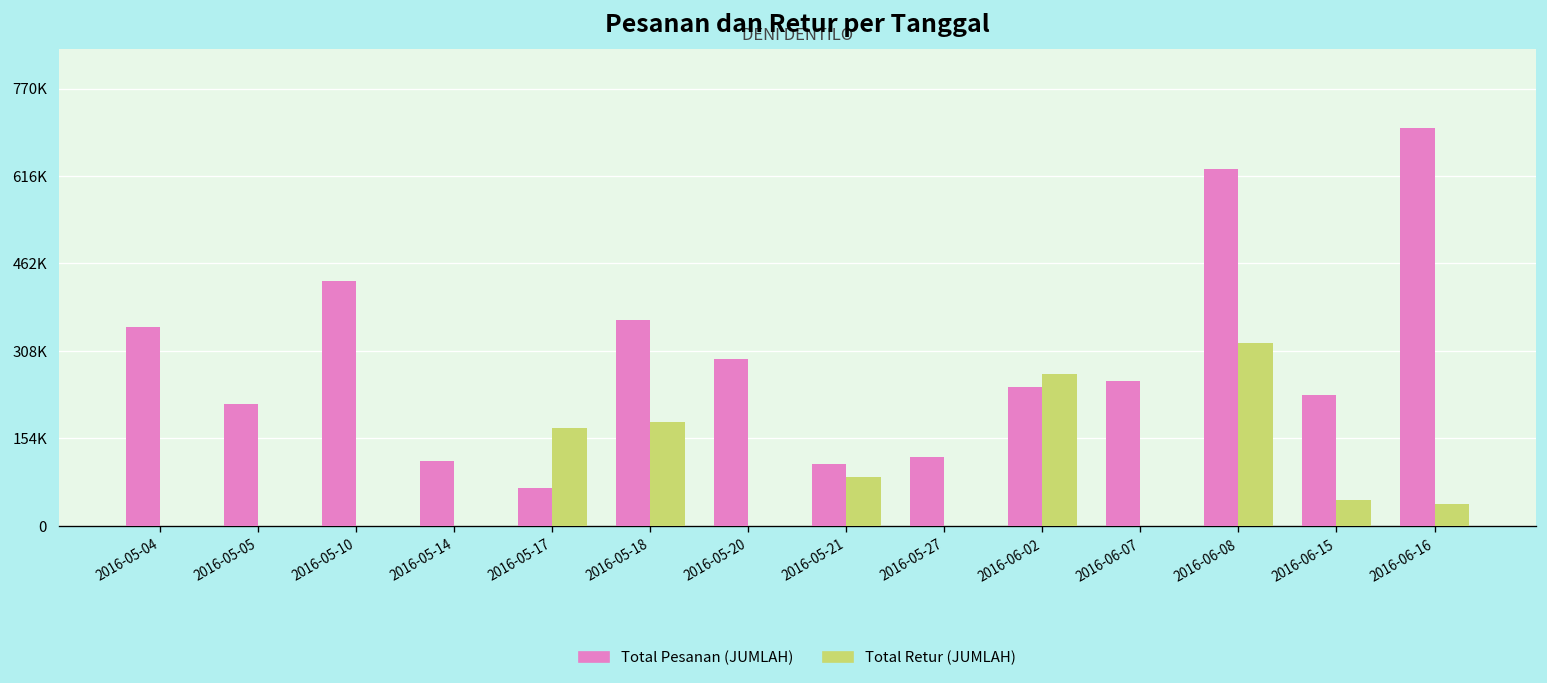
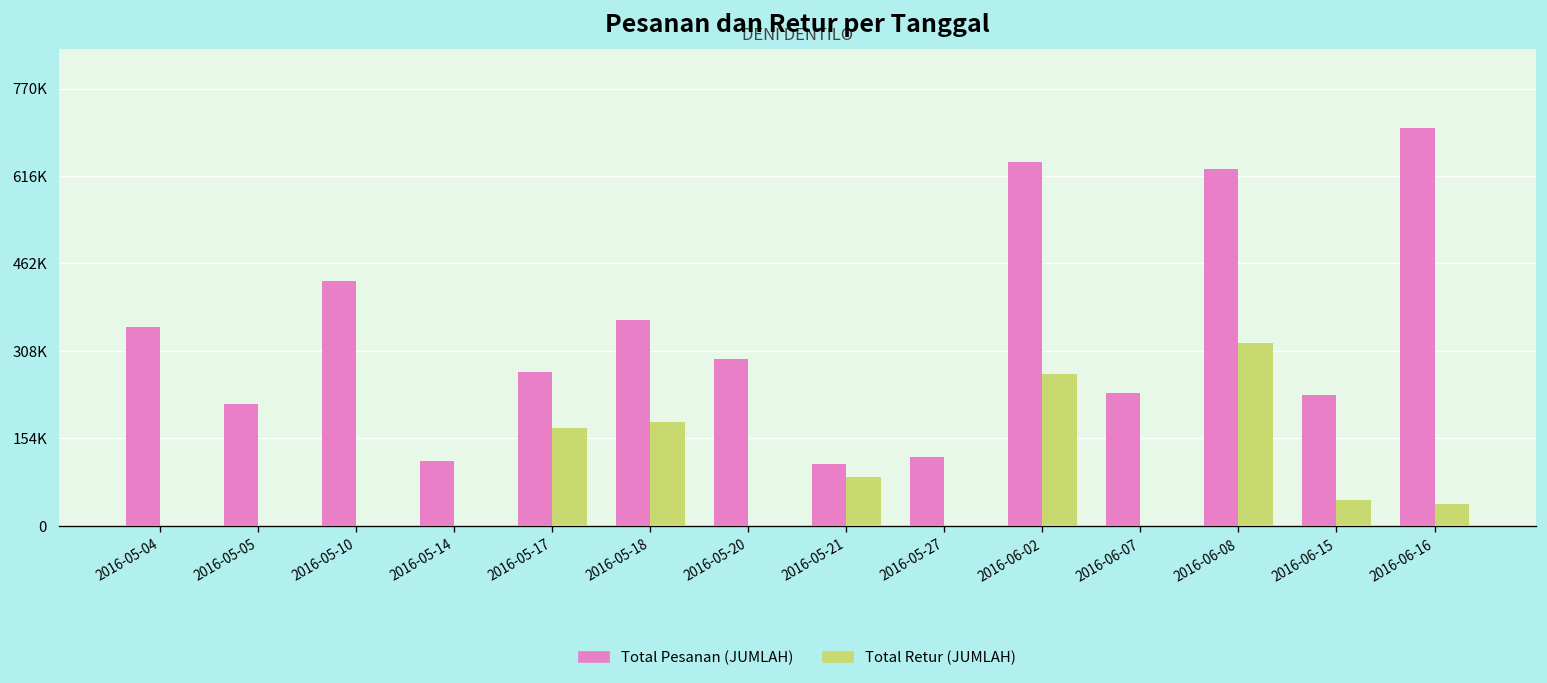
Total Pesanan (JUMLAH), 2016-05-17: 70000 -> 270000
Total Pesanan (JUMLAH), 2016-06-02: 250000 -> 640000
Total Pesanan (JUMLAH), 2016-06-07: 250000 -> 240000
